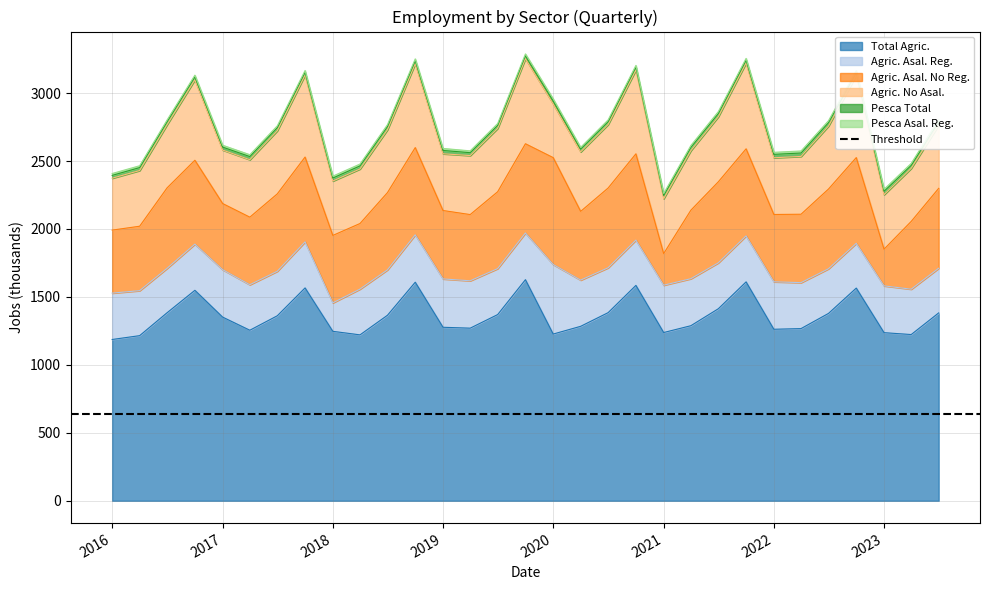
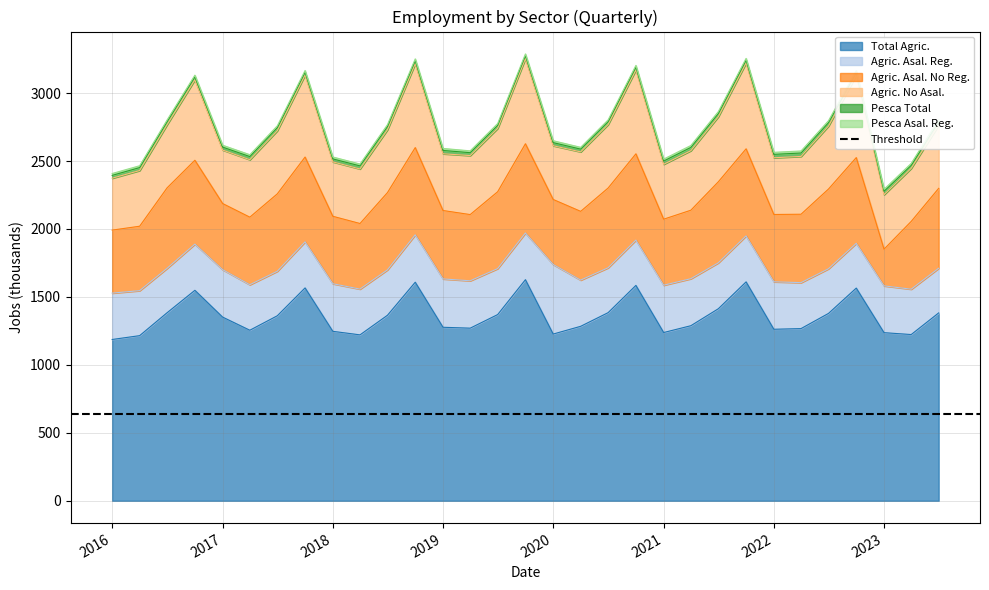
Agric. Asal. Reg., 2018: 210 -> 350
Agric. Asal. No Reg., 2020: 790 -> 480
Agric. Asal. No Reg., 2021: 230 -> 490
